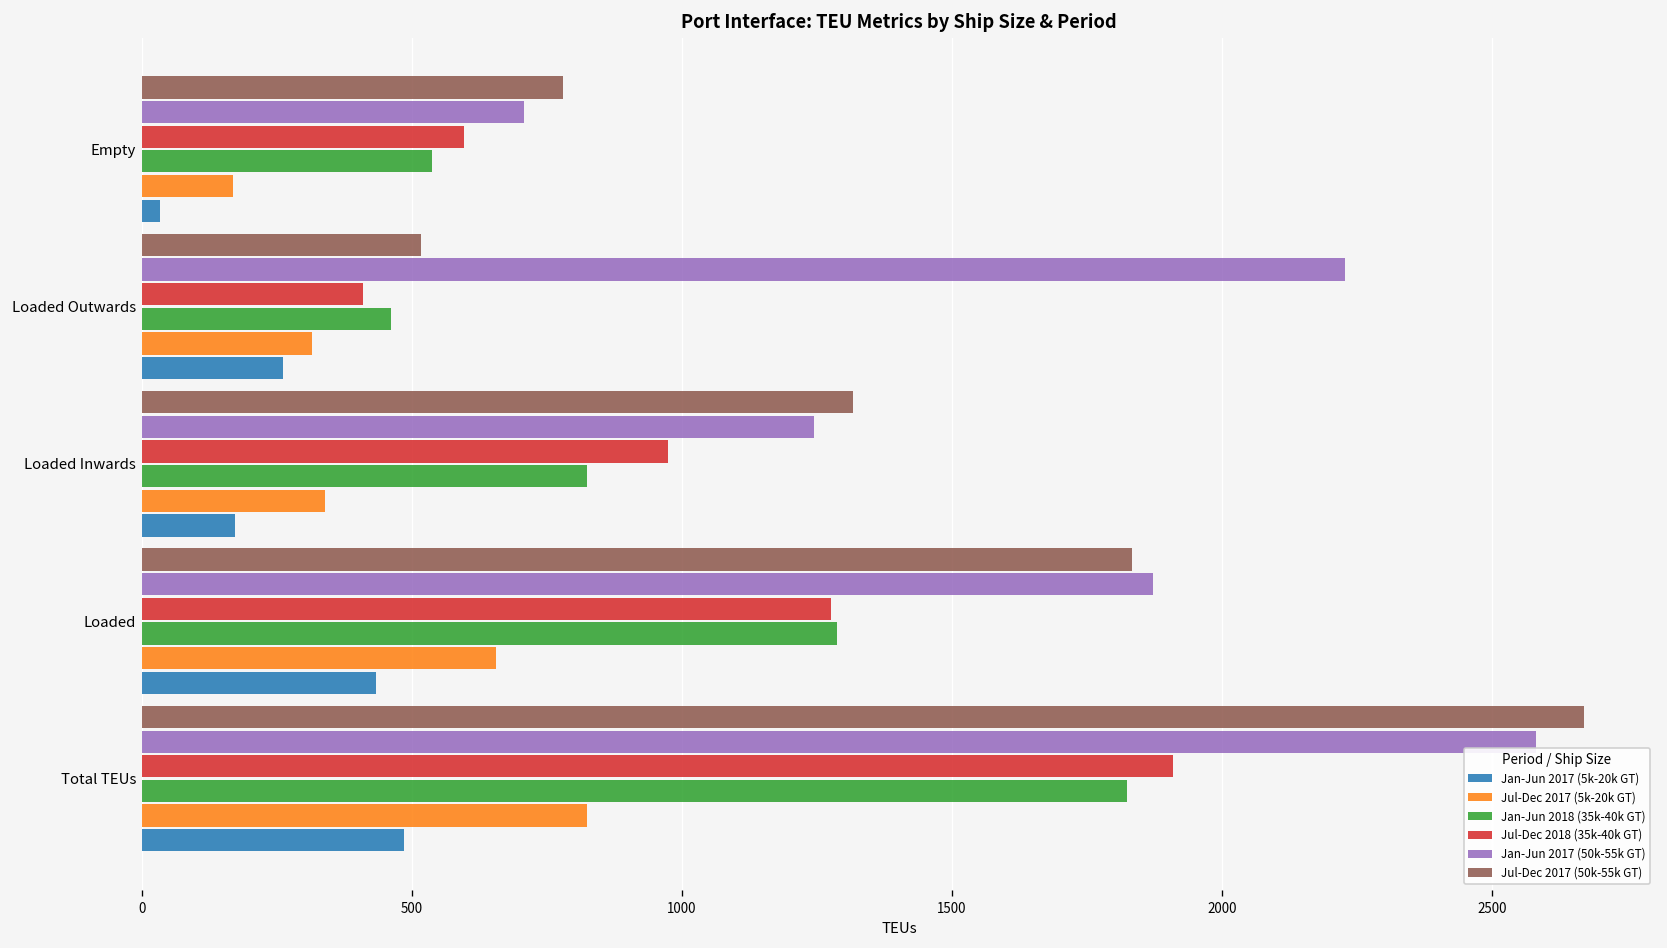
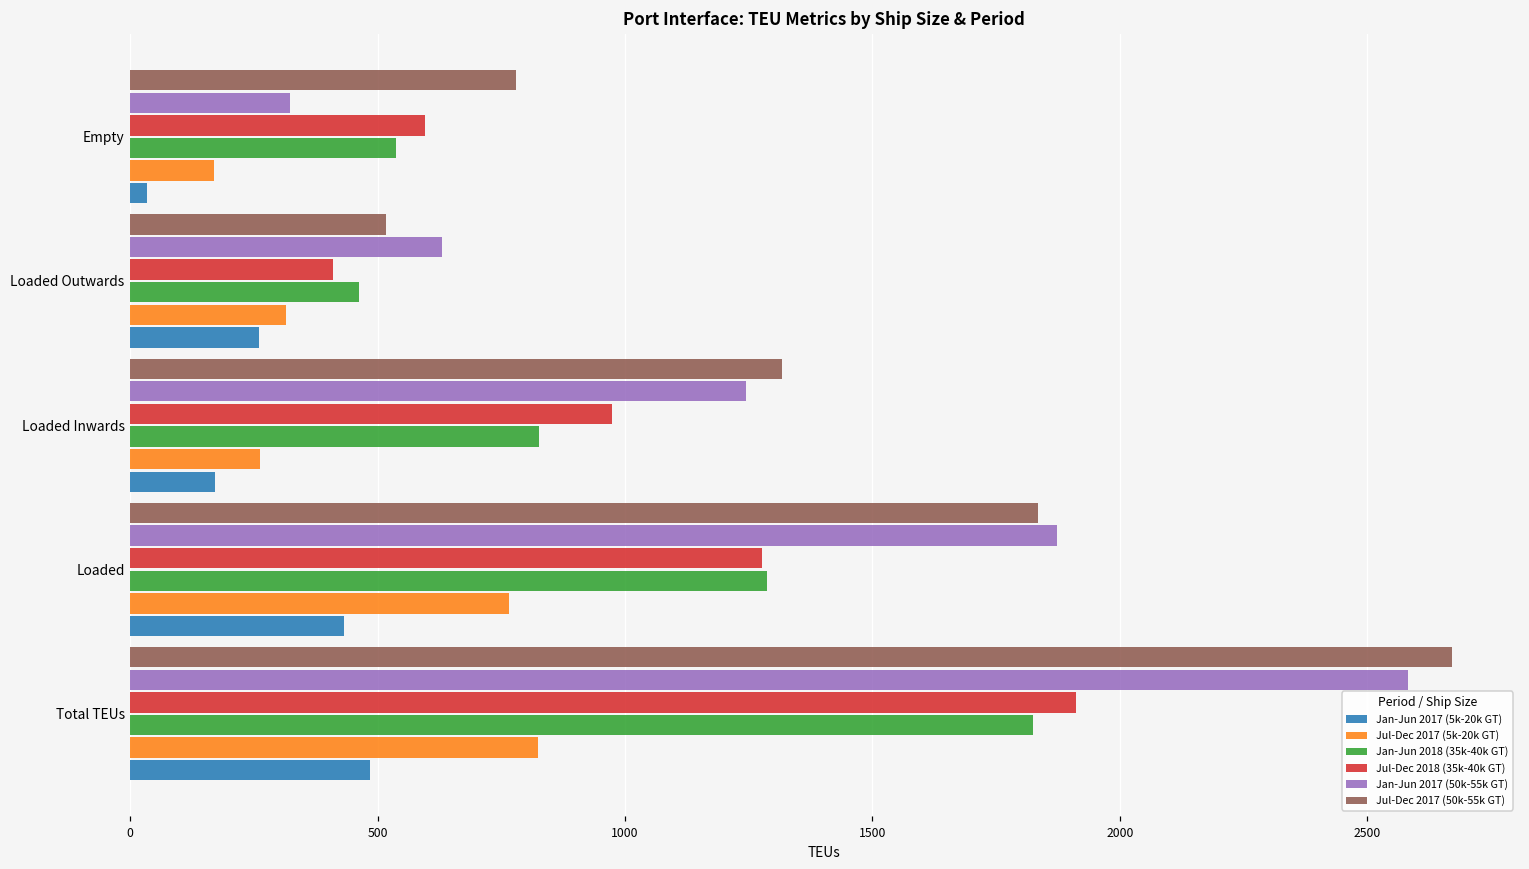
Jan-Jun 2017 (50k-55k GT), Empty: 710 -> 320
Jan-Jun 2017 (50k-55k GT), Loaded Outwards: 2230 -> 630
Jul-Dec 2017 (5k-20k GT), Loaded Inwards: 340 -> 260
Jul-Dec 2017 (5k-20k GT), Loaded: 660 -> 760
